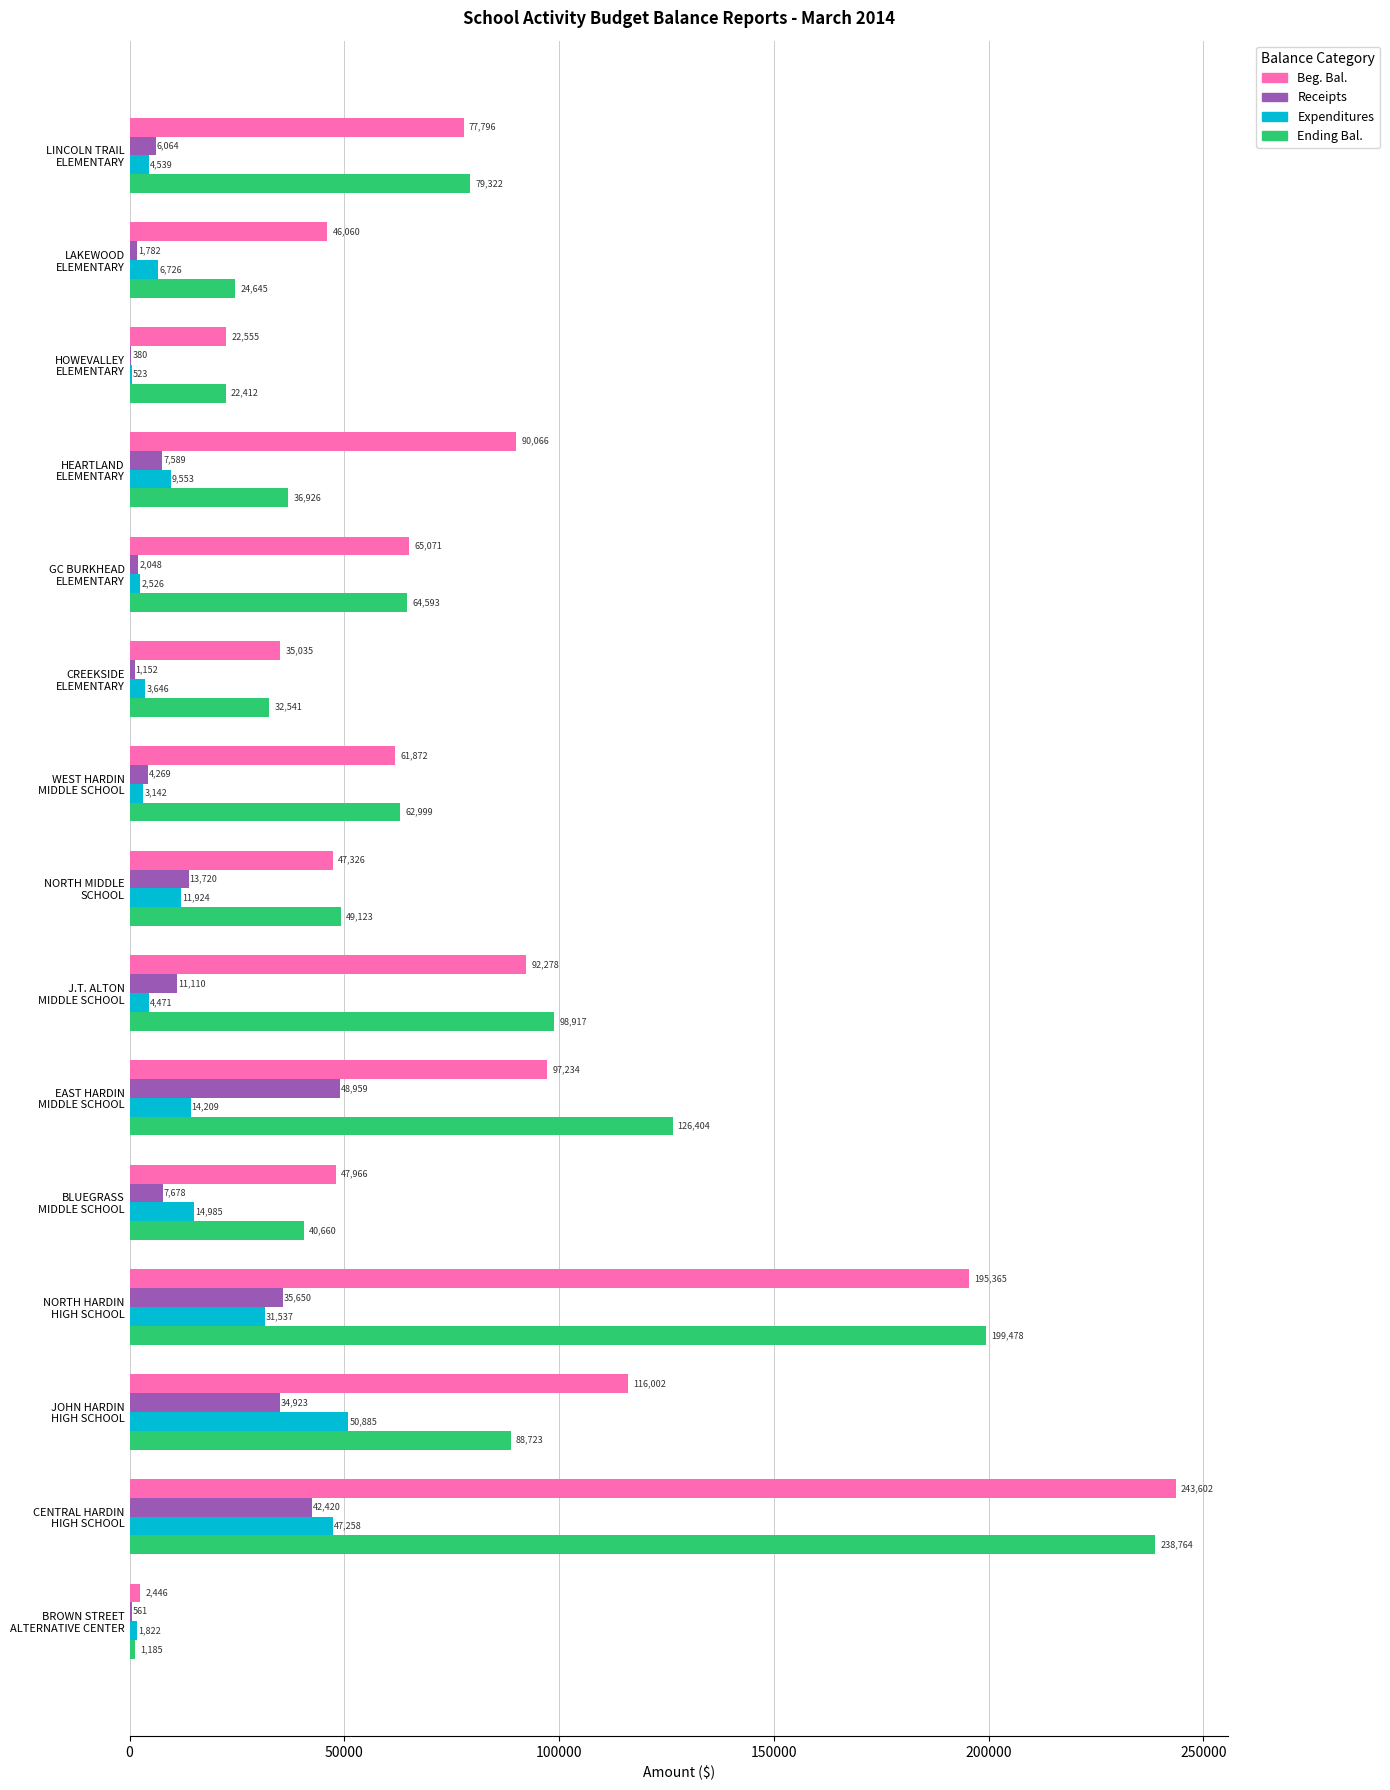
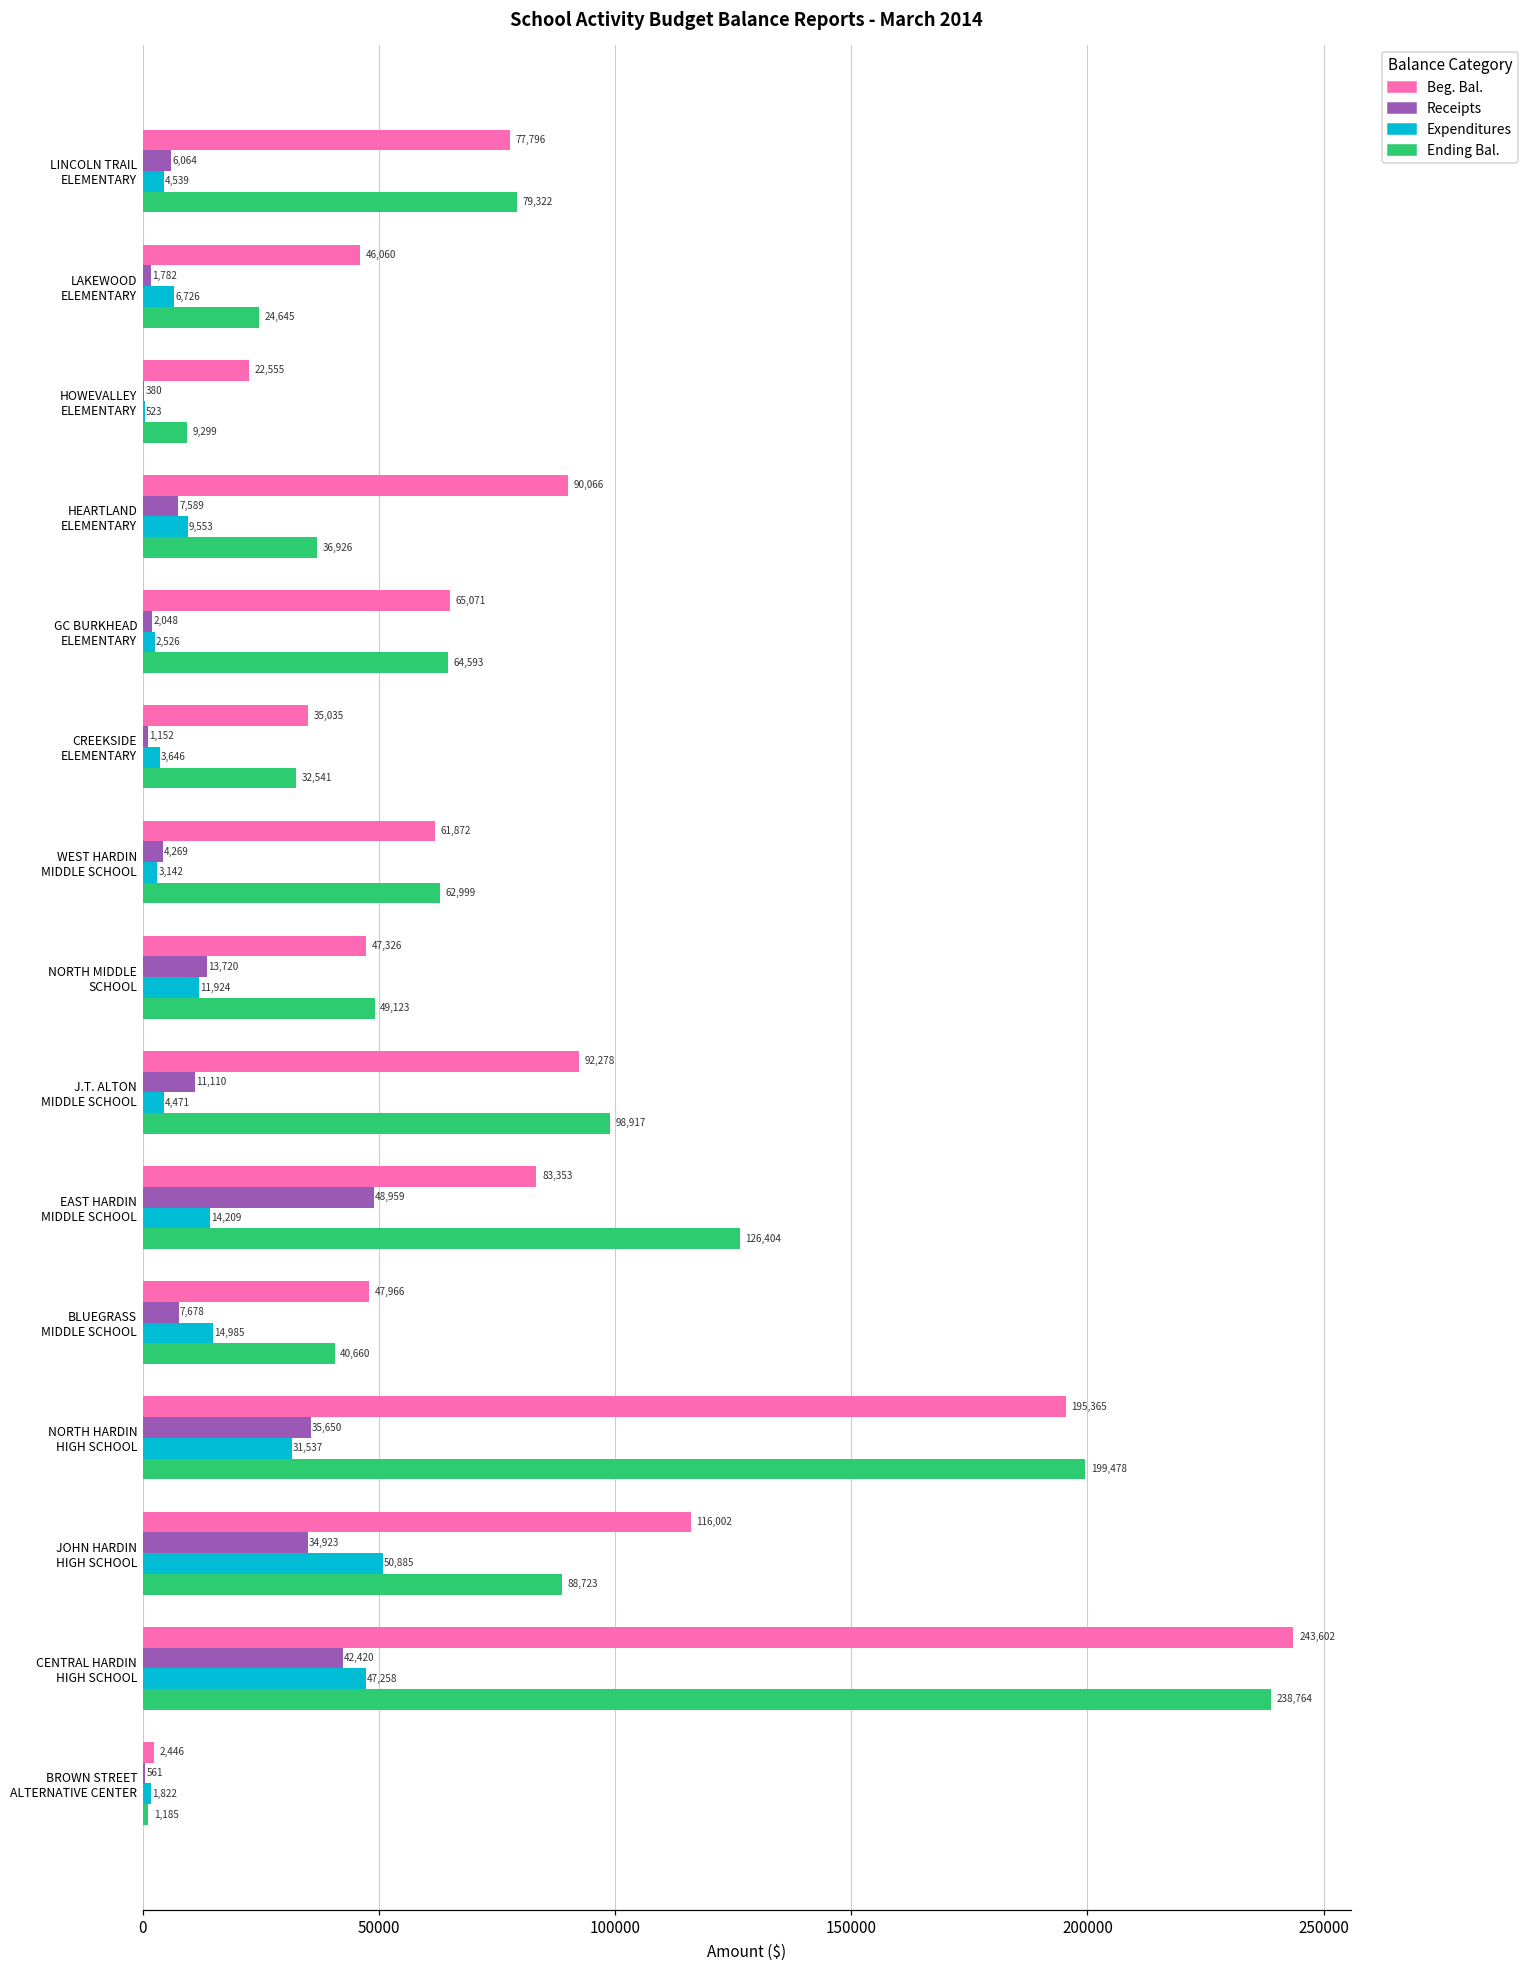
Ending Bal., HOWEVALLEY ELEMENTARY: 22,412 -> 9,299
Beg. Bal., EAST HARDIN MIDDLE SCHOOL: 97,234 -> 83,353
